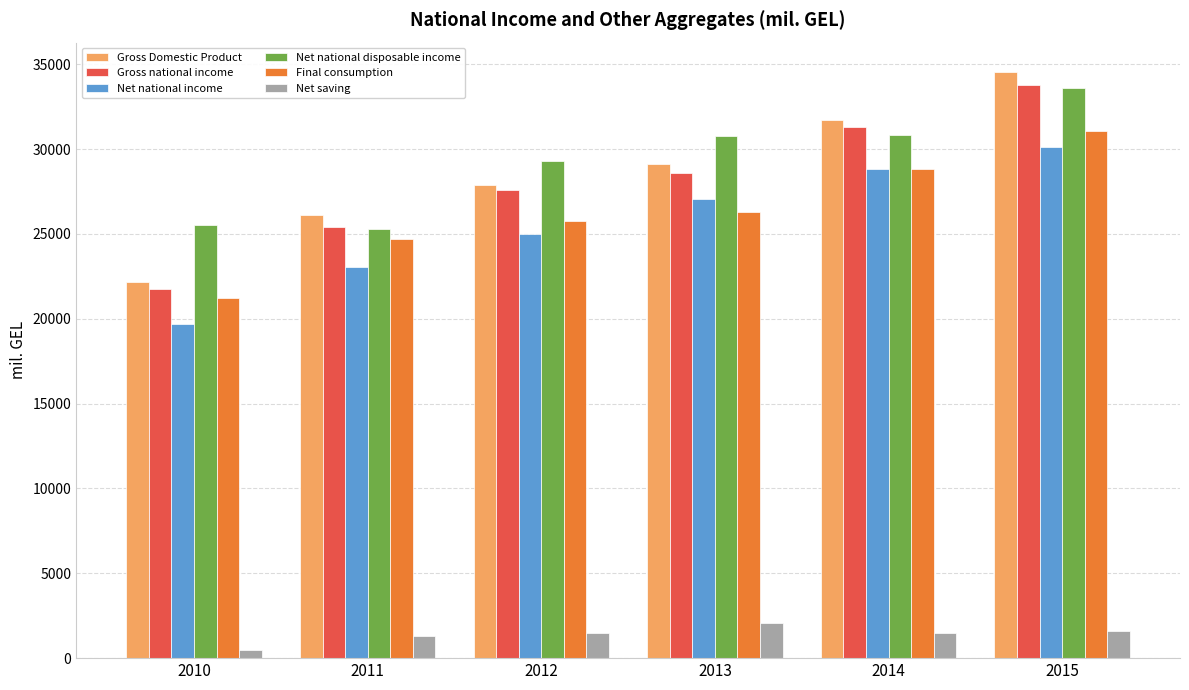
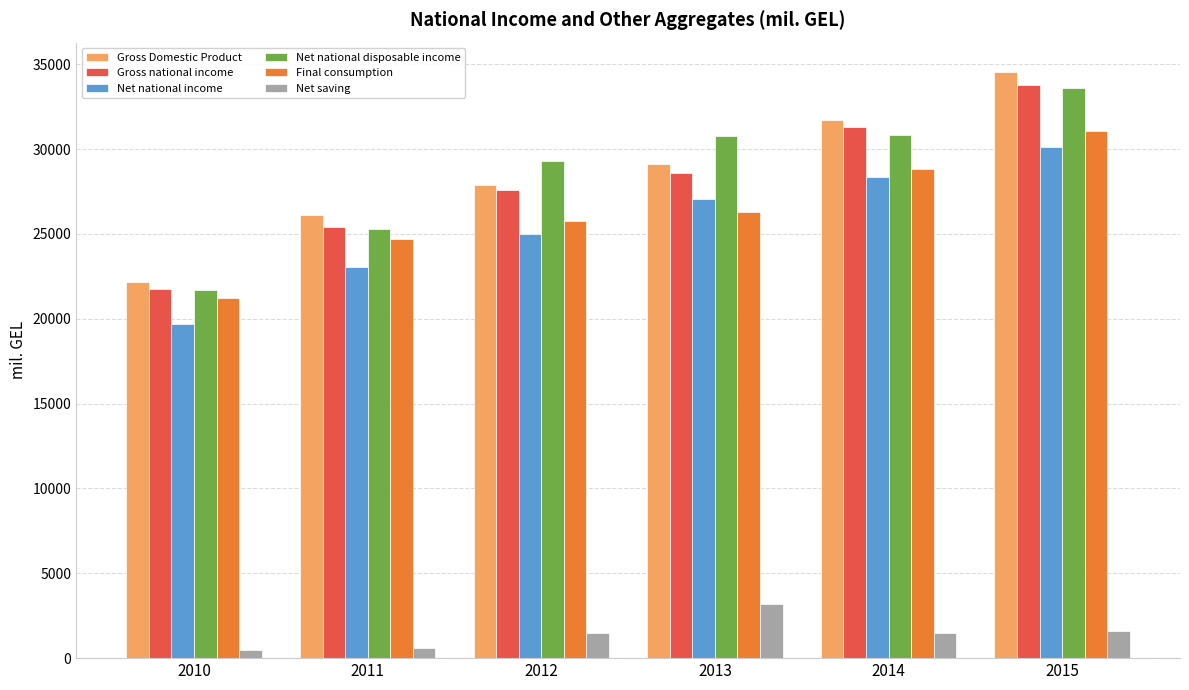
Net national disposable income, 2010: 25500 -> 21700
Net saving, 2011: 1300 -> 600
Net saving, 2013: 2100 -> 3200
Net national income, 2014: 28800 -> 28300
